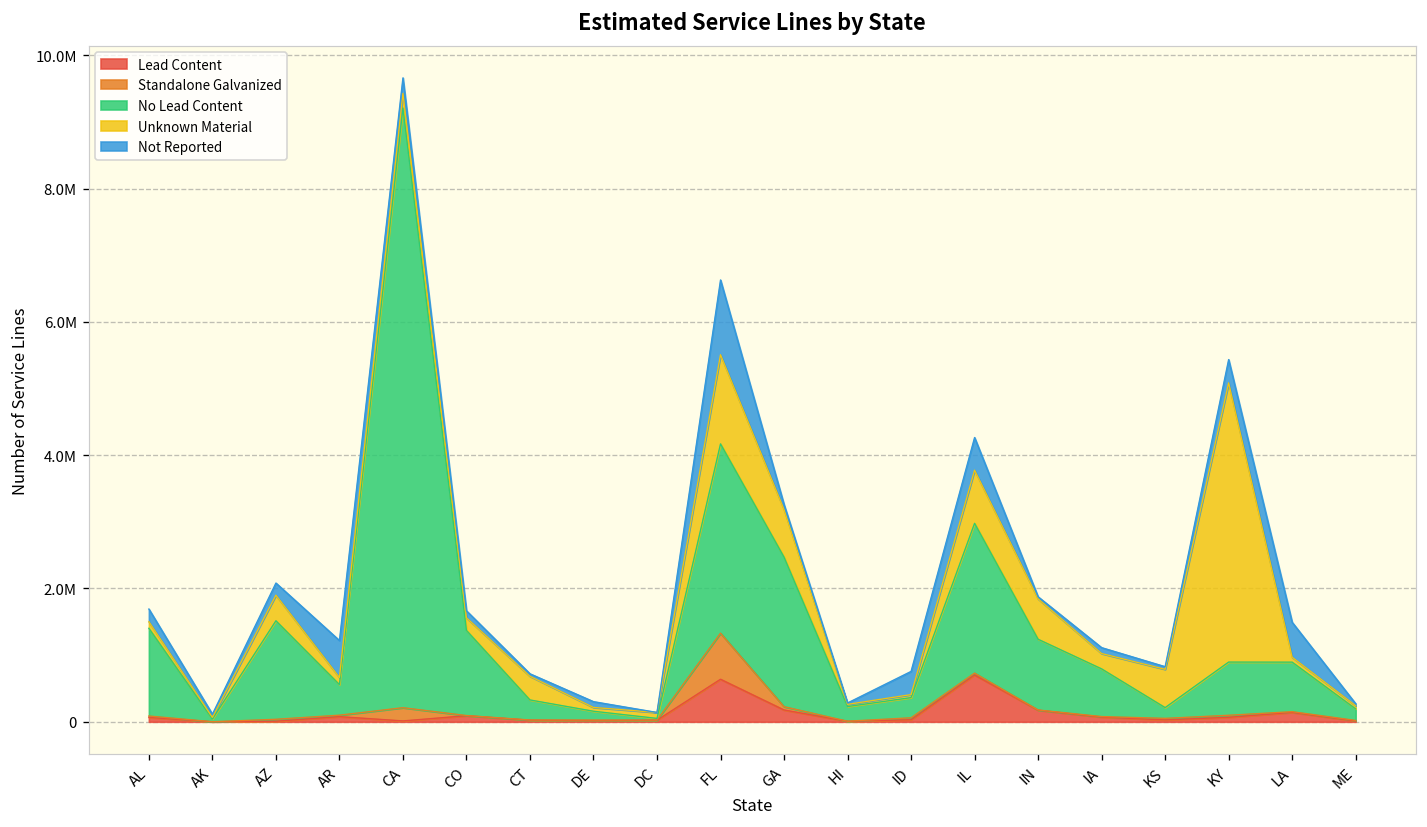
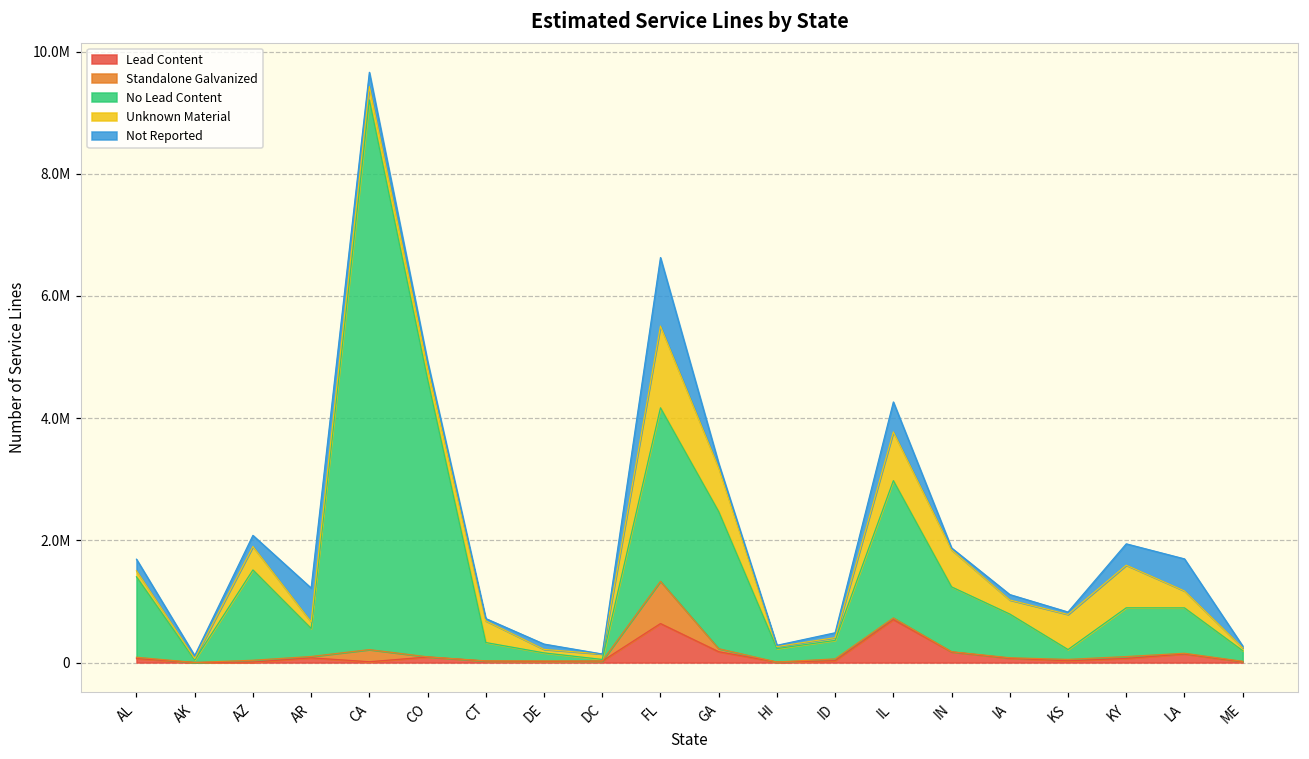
No Lead Content, CO: 1300000 -> 4500000
Not Reported, ID: 300000 -> 100000
Unknown Material, KY: 4200000 -> 700000
Unknown Material, LA: 100000 -> 300000
